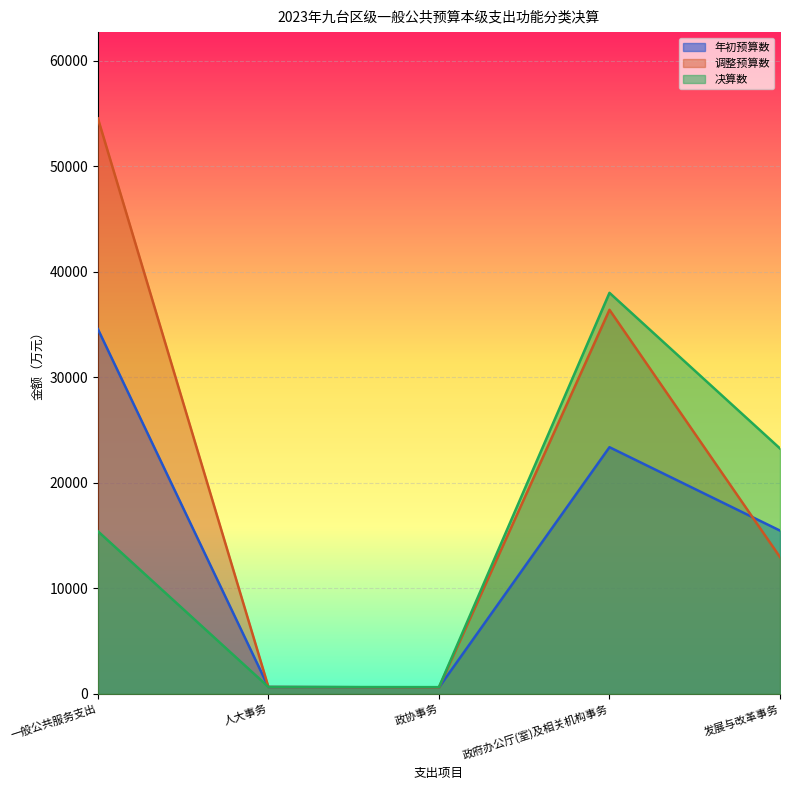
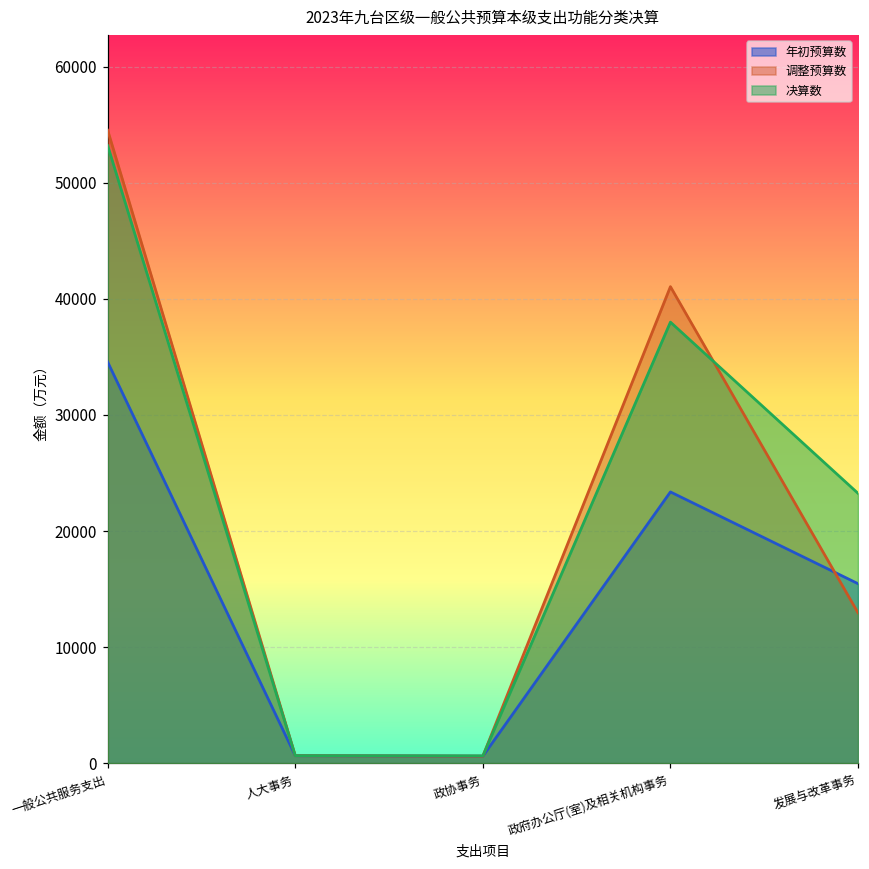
决算数, 一般公共服务支出: 15400 -> 53200
调整预算数, 政府办公厅(室)及相关机构事务: 36400 -> 41100
